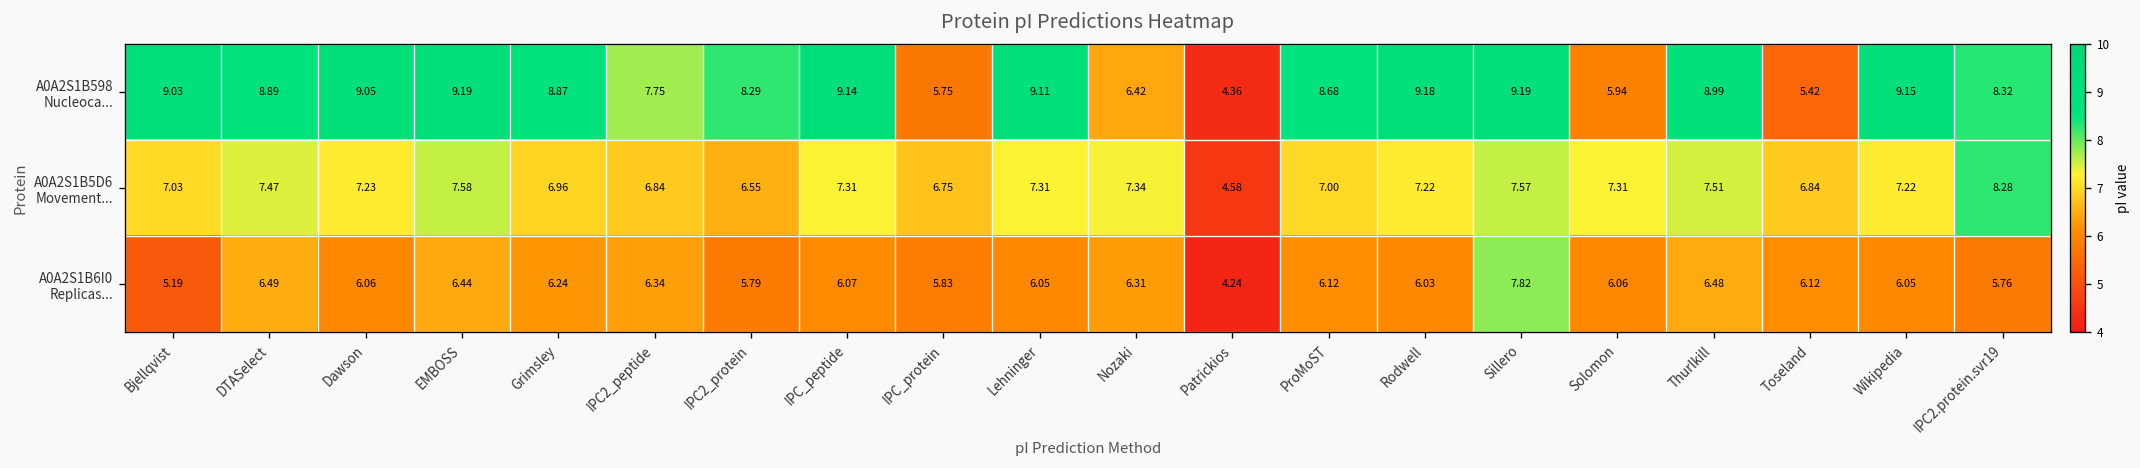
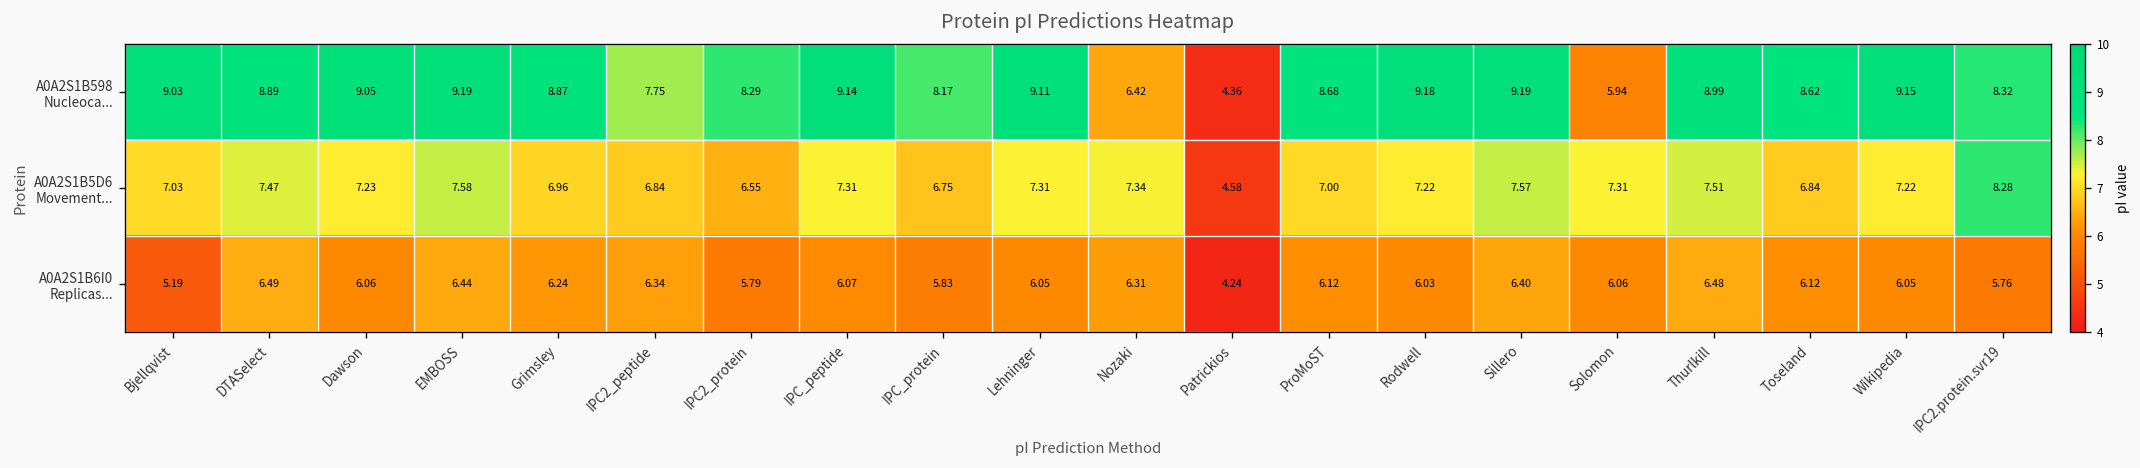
A0A2S1B598 Nucleoca..., IPC_protein: 5.75 -> 8.17
A0A2S1B598 Nucleoca..., Toseland: 5.42 -> 8.62
A0A2S1B6I0 Replicas..., Sillero: 7.82 -> 6.40
